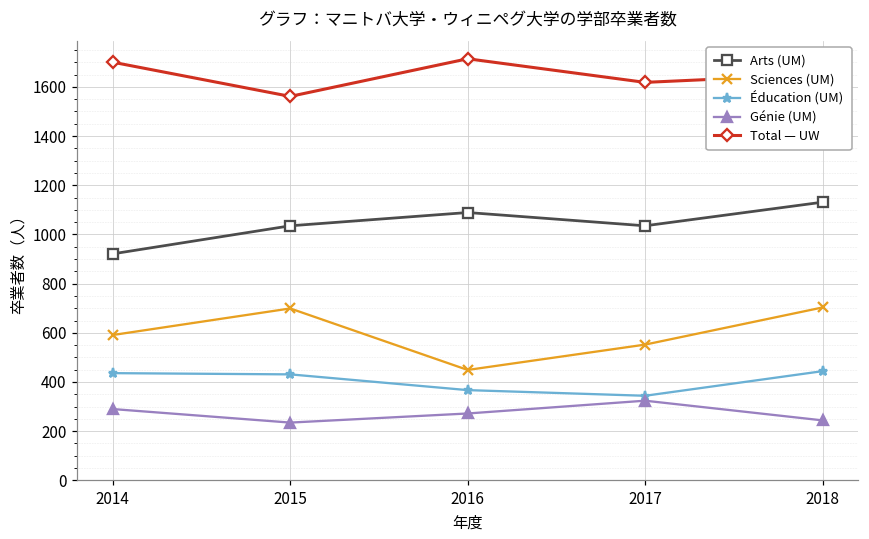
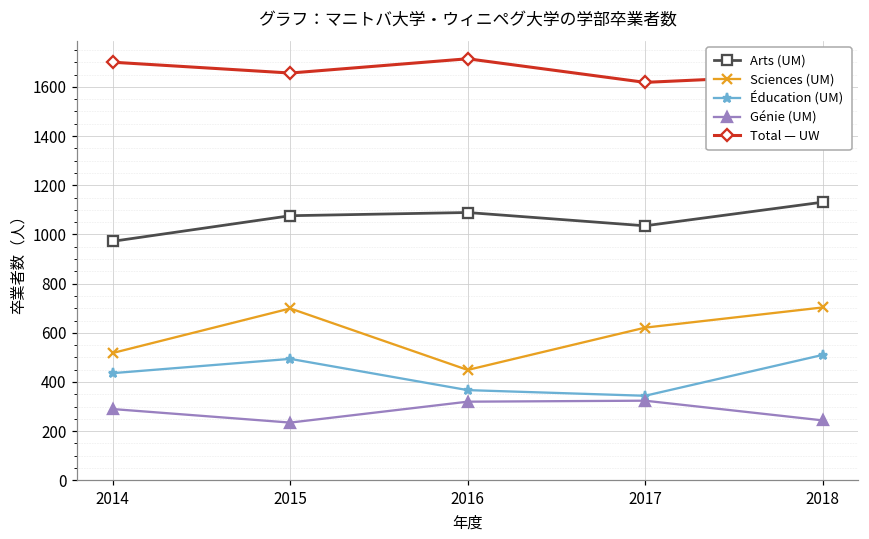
Arts (UM), 2014: 920 -> 970
Sciences (UM), 2014: 590 -> 520
Arts (UM), 2015: 1040 -> 1080
Éducation (UM), 2015: 430 -> 490
Total — UW, 2015: 1560 -> 1660
Génie (UM), 2016: 270 -> 320
Sciences (UM), 2017: 550 -> 620
Éducation (UM), 2018: 440 -> 510
